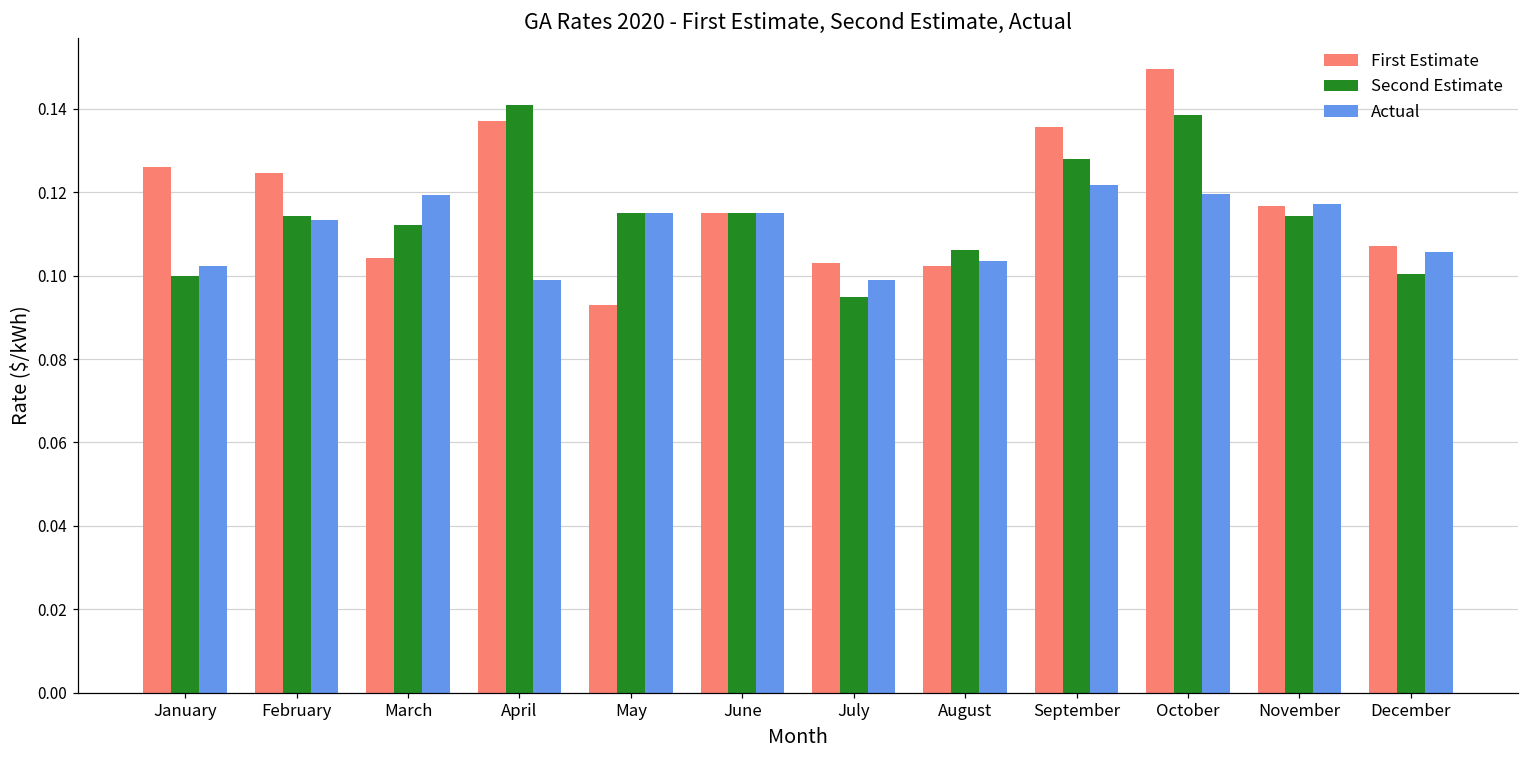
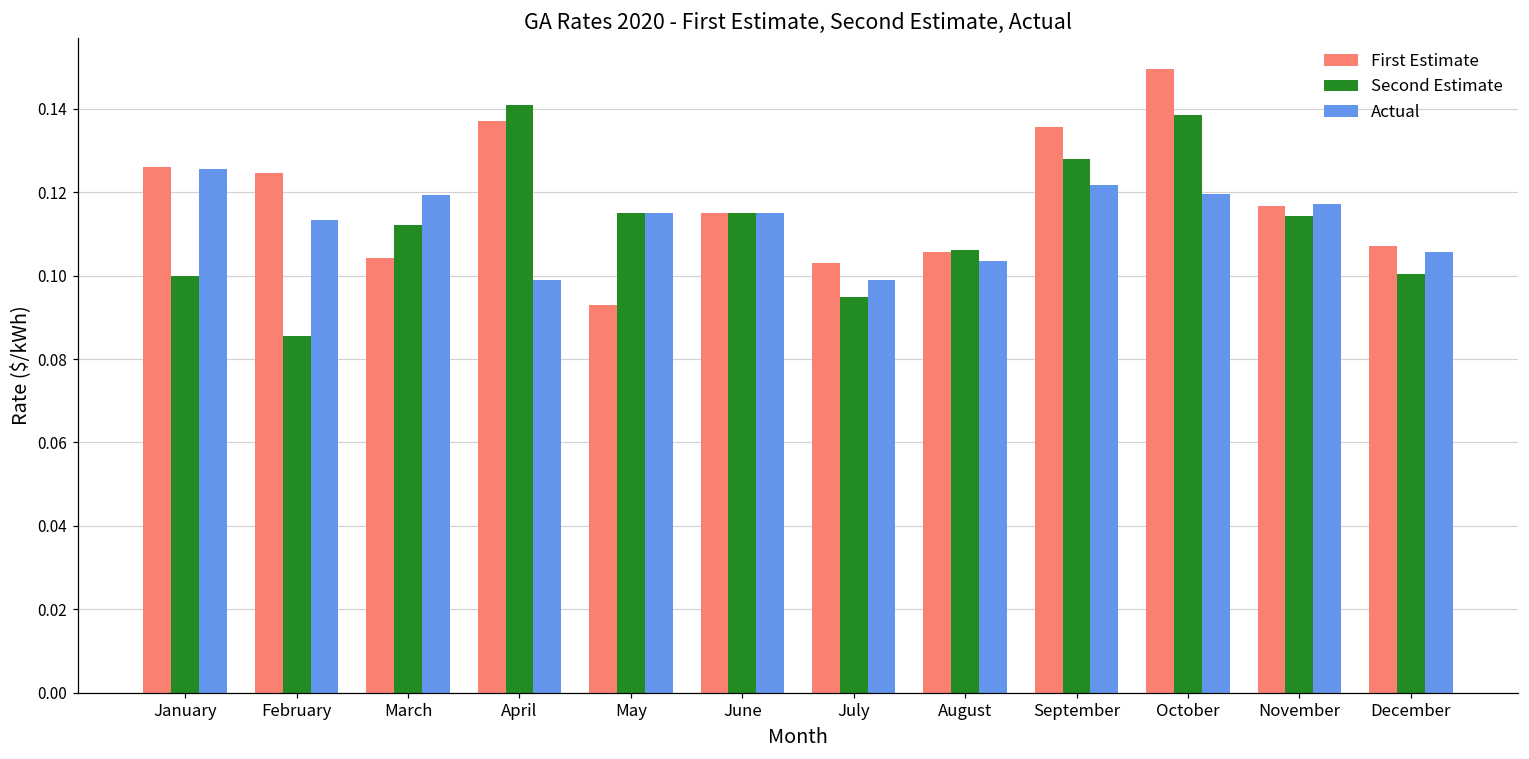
Actual, January: 0.102 -> 0.126
Second Estimate, February: 0.114 -> 0.086
First Estimate, August: 0.102 -> 0.106
